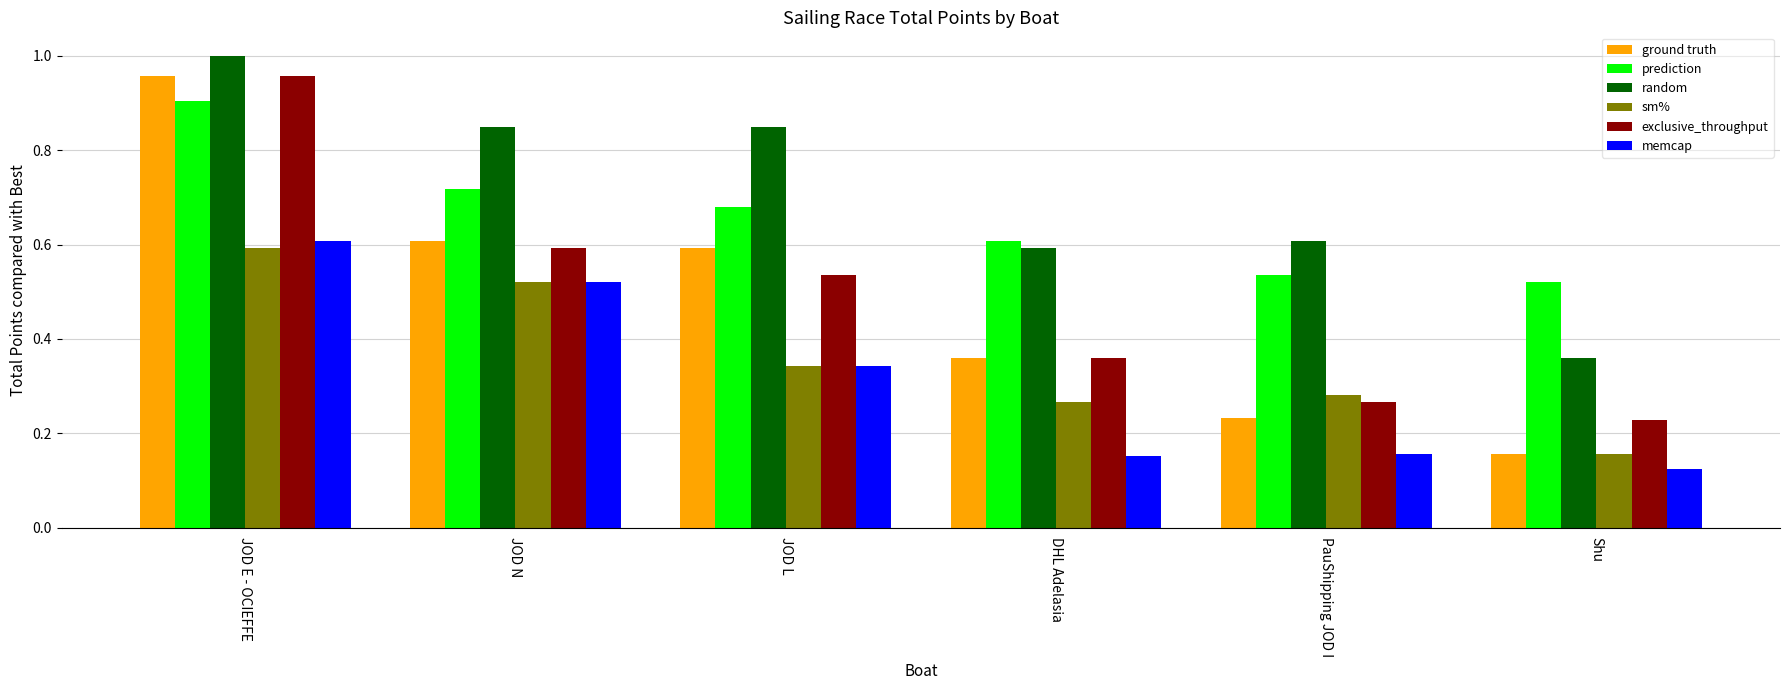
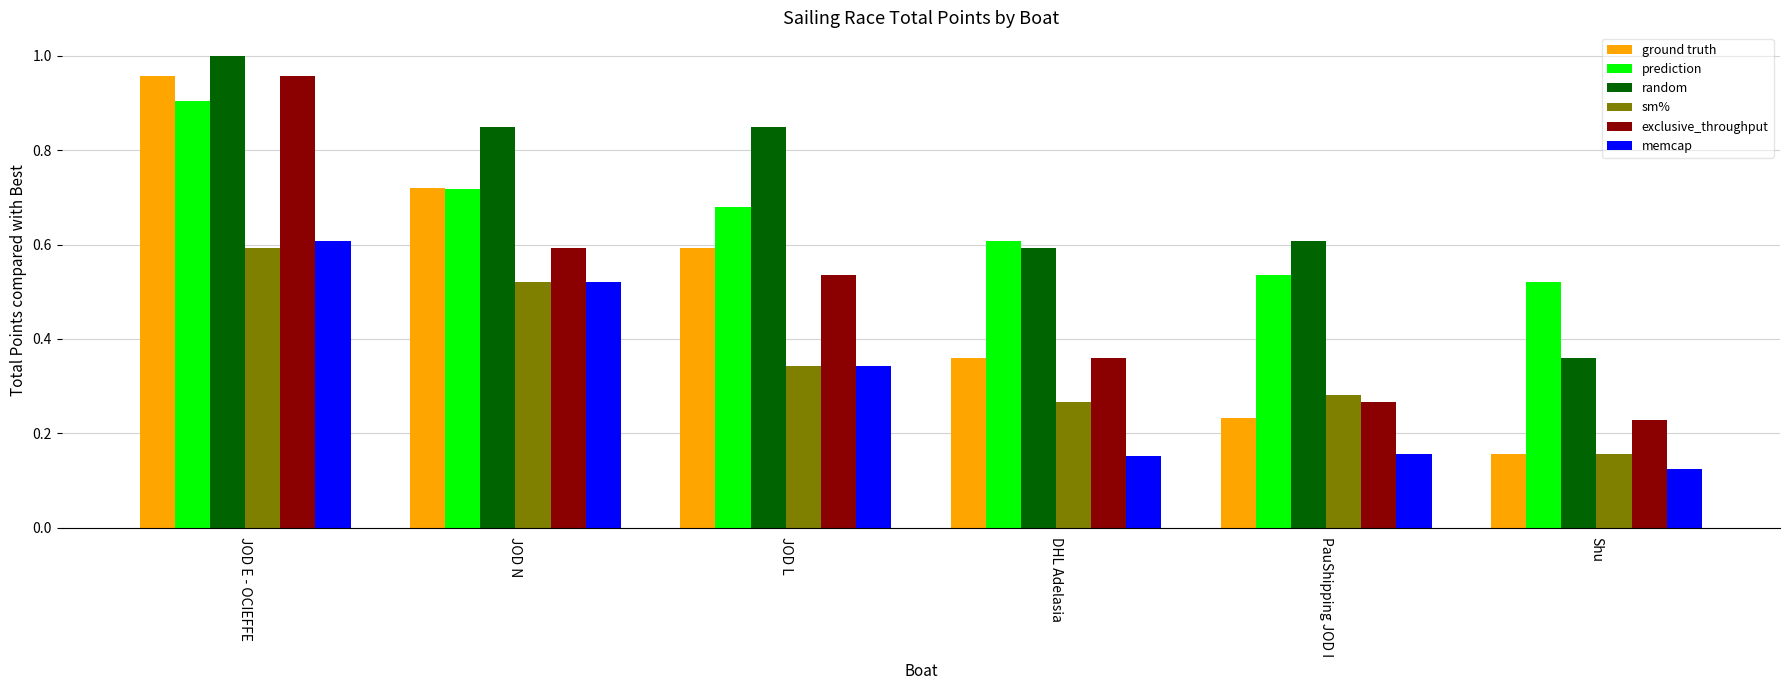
ground truth, JOD N: 0.61 -> 0.72
